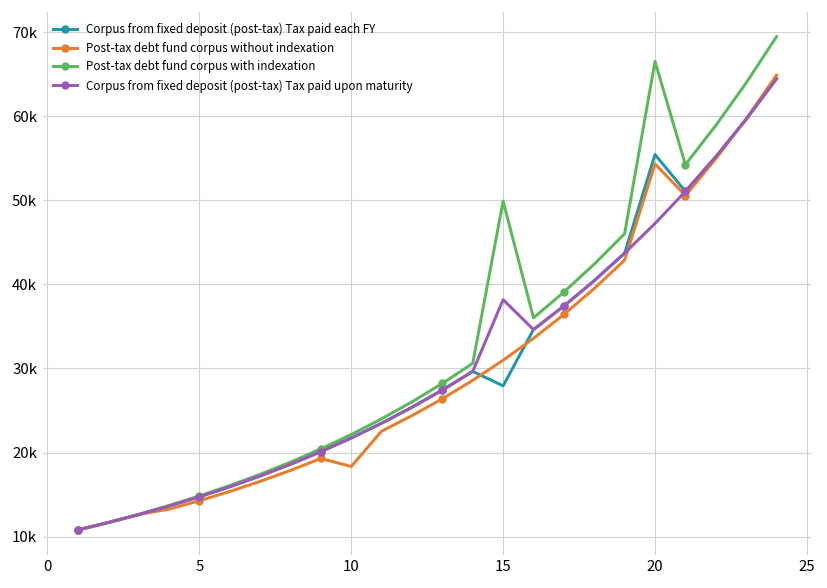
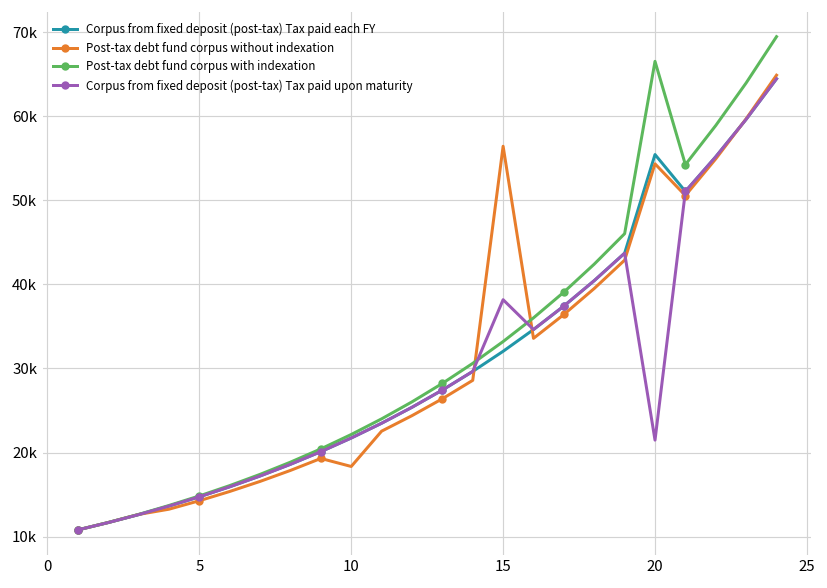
Corpus from fixed deposit (post-tax) Tax paid each FY, 15: 28000 -> 32000
Post-tax debt fund corpus without indexation, 15: 31000 -> 56000
Post-tax debt fund corpus with indexation, 15: 50000 -> 33000
Corpus from fixed deposit (post-tax) Tax paid upon maturity, 20: 47000 -> 21000
